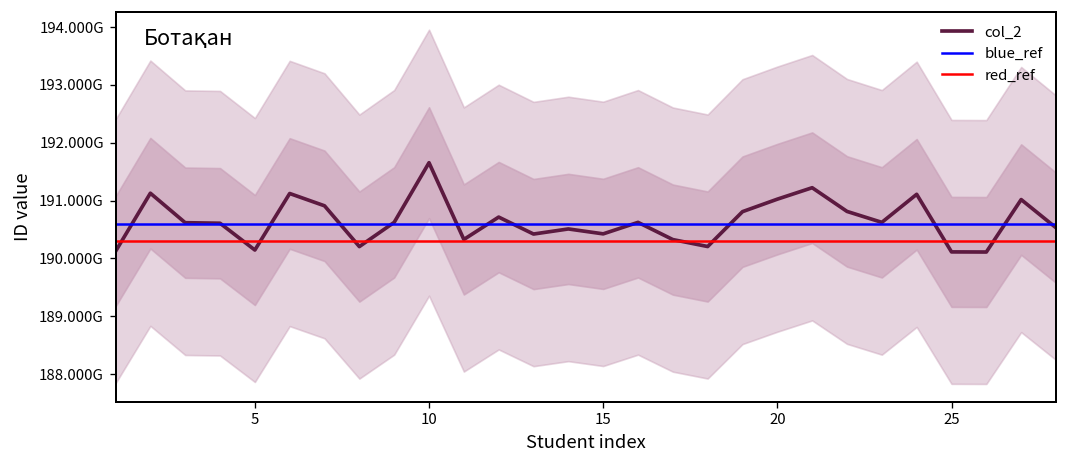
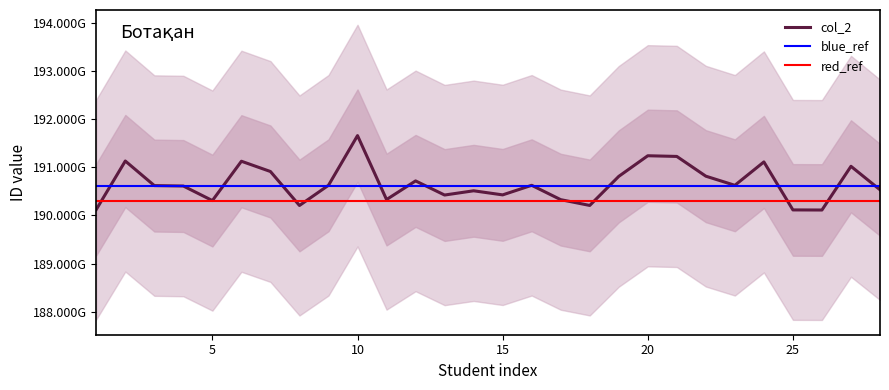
col_2, 5: 190100000000 -> 190300000000
col_2, 20: 191000000000 -> 191200000000
